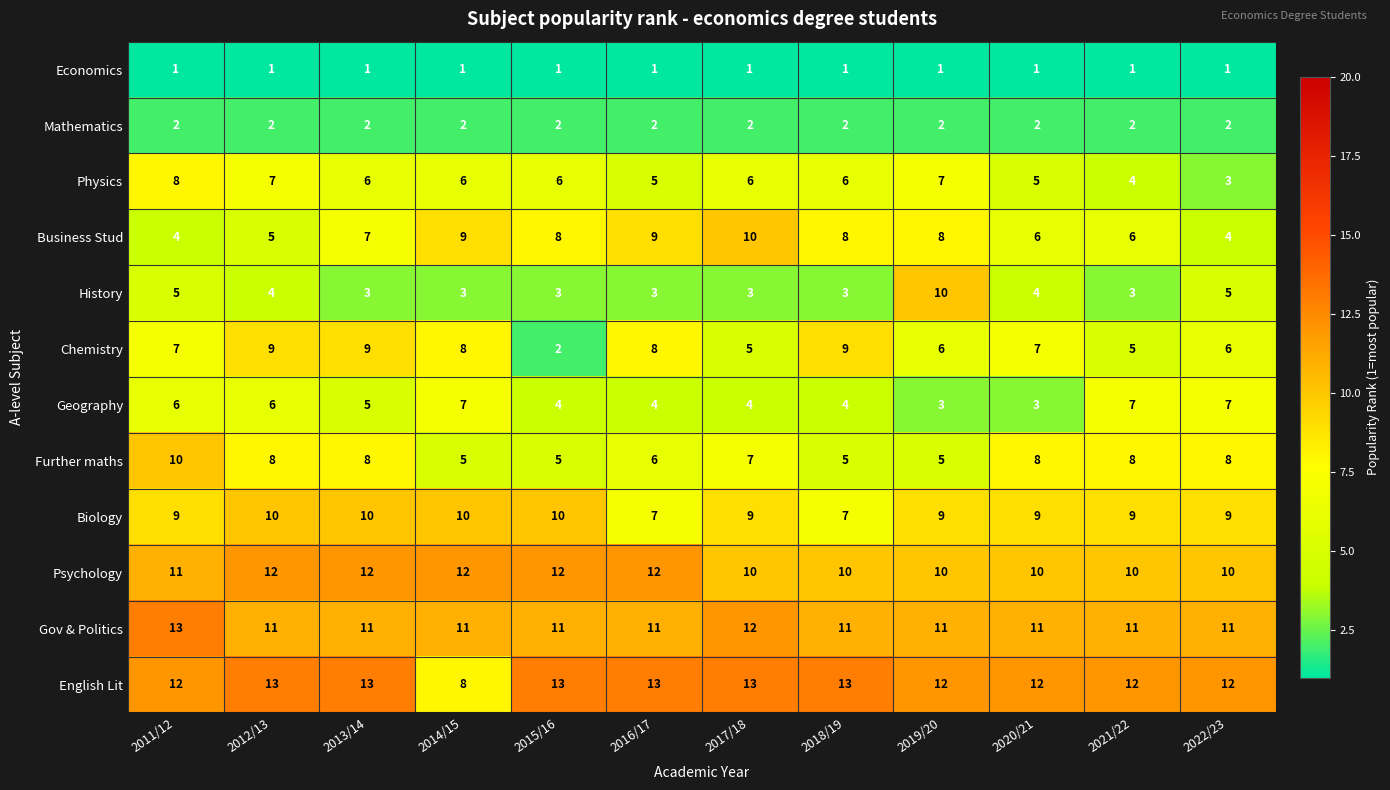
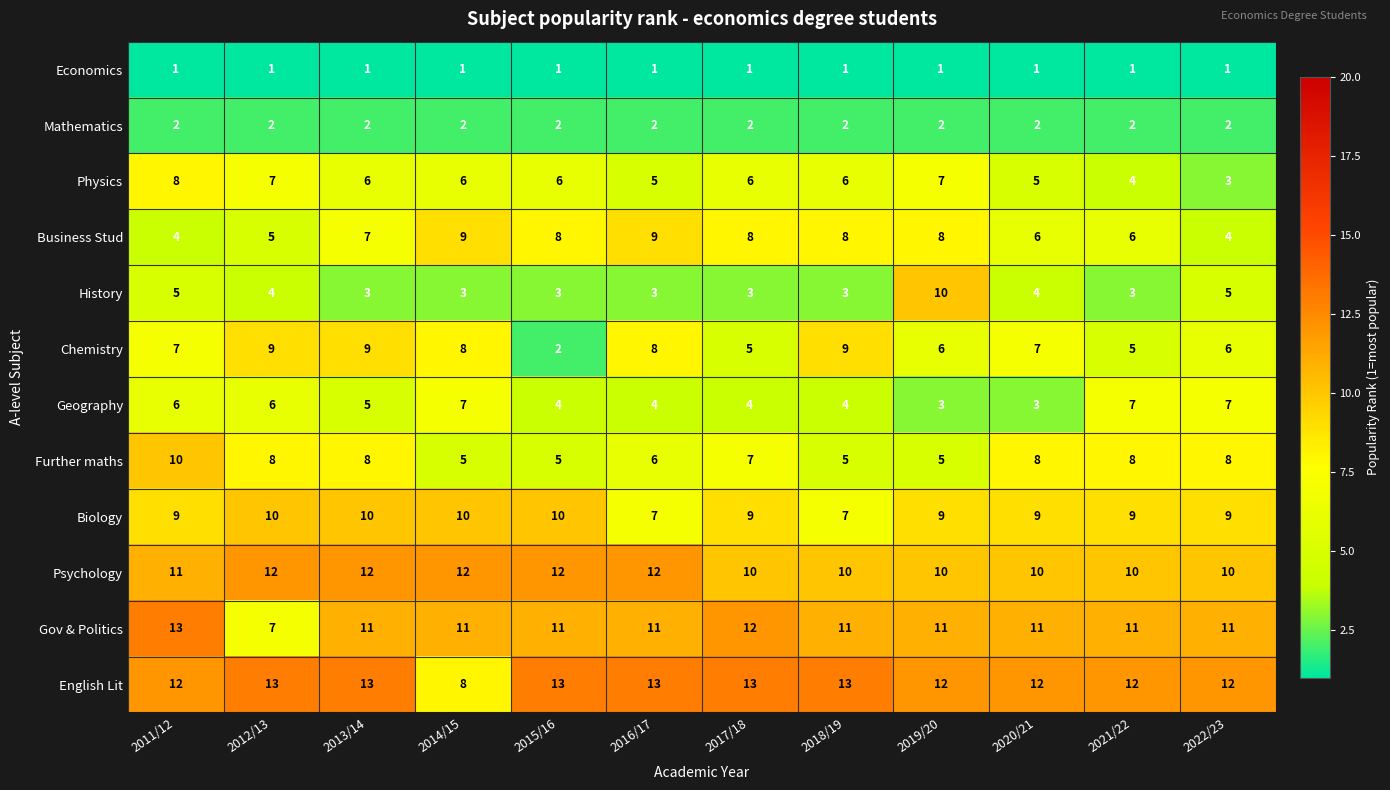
Business Stud, 2017/18: 10 -> 8
Gov & Politics, 2012/13: 11 -> 7
